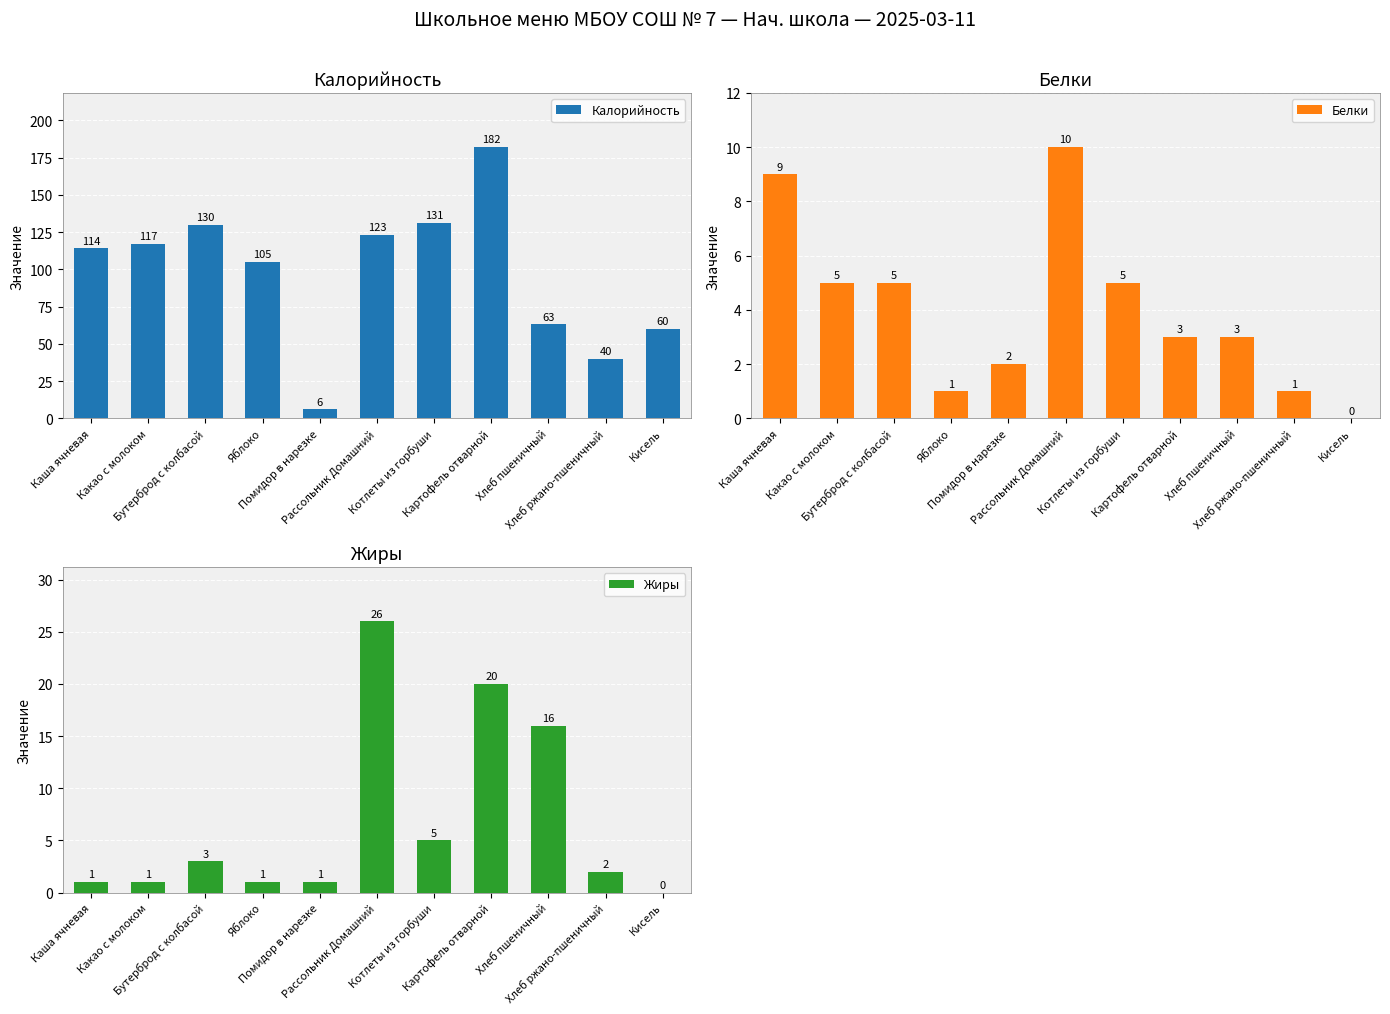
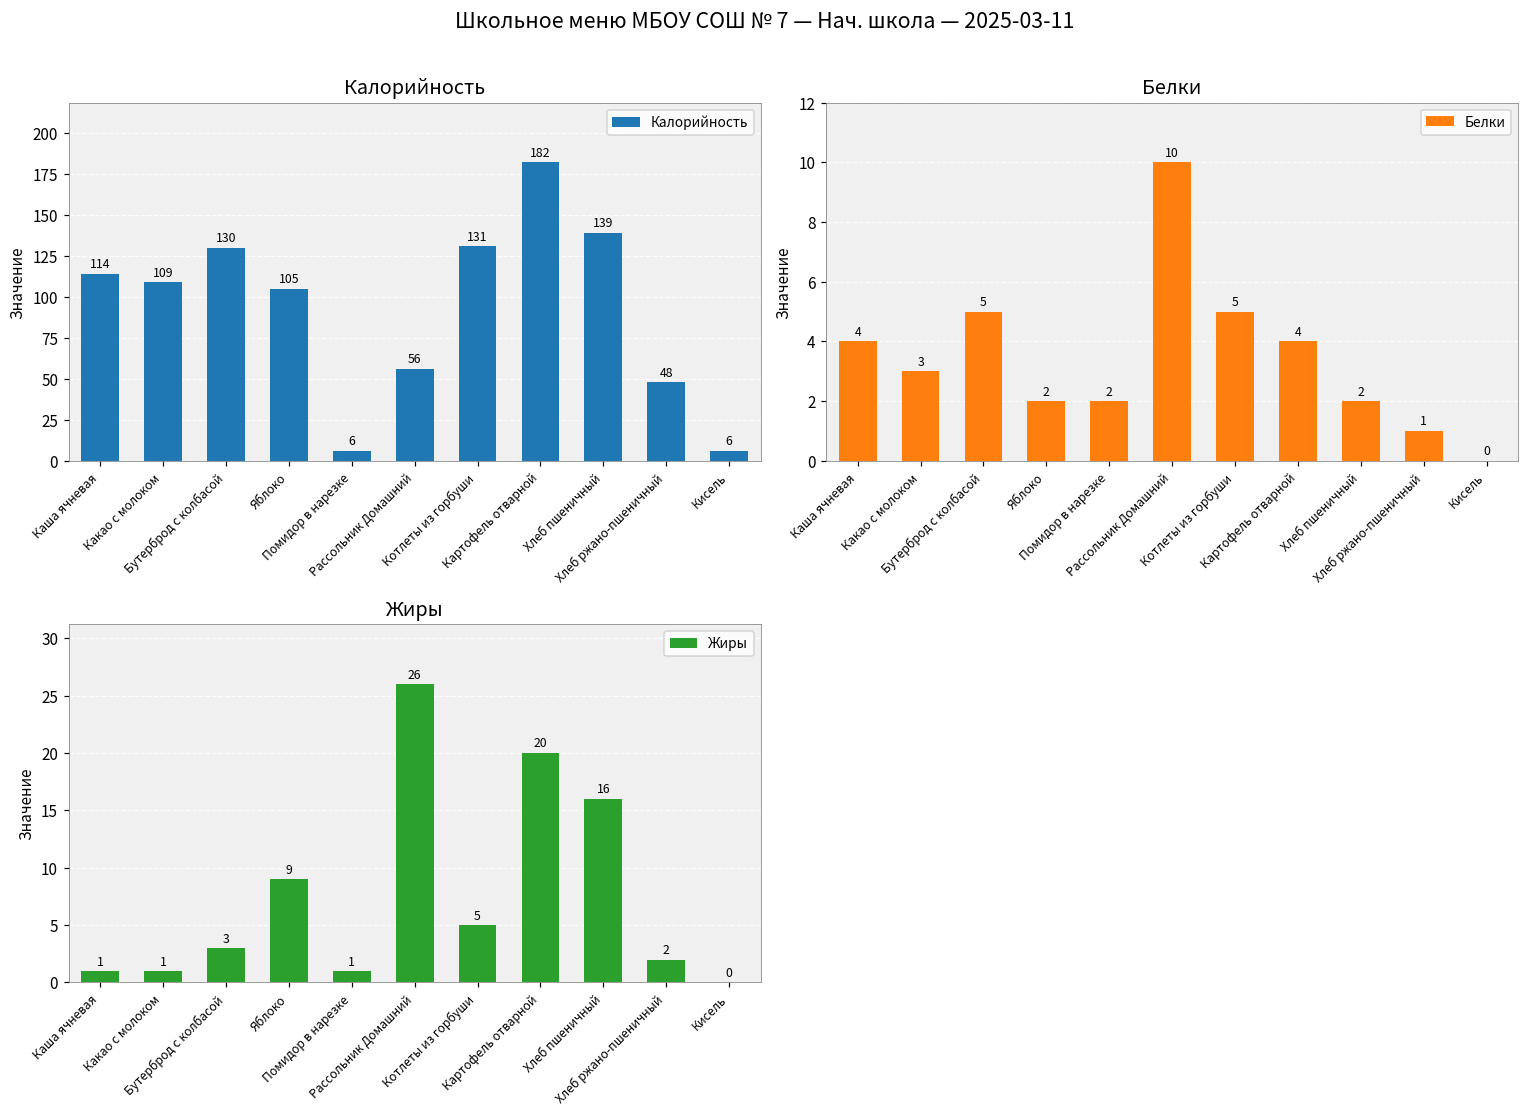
Калорийность, Какао с молоком: 117 -> 109
Калорийность, Рассольник Домашний: 123 -> 56
Калорийность, Хлеб пшеничный: 63 -> 139
Калорийность, Хлеб ржано-пшеничный: 40 -> 48
Калорийность, Кисель: 60 -> 6
Белки, Каша ячневая: 9 -> 4
Белки, Какао с молоком: 5 -> 3
Белки, Яблоко: 1 -> 2
Белки, Картофель отварной: 3 -> 4
Белки, Хлеб пшеничный: 3 -> 2
Жиры, Яблоко: 1 -> 9
